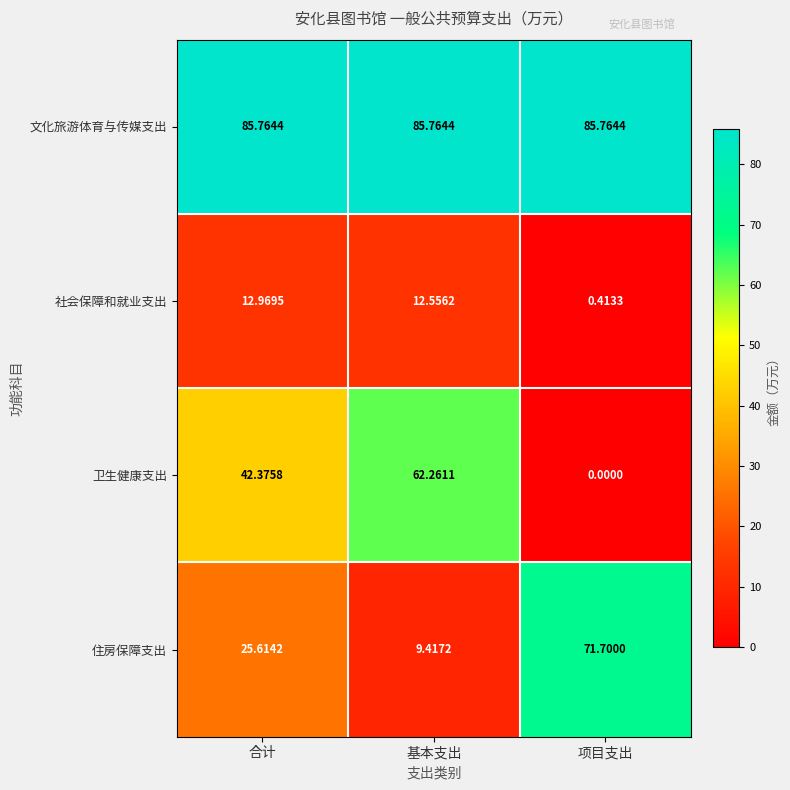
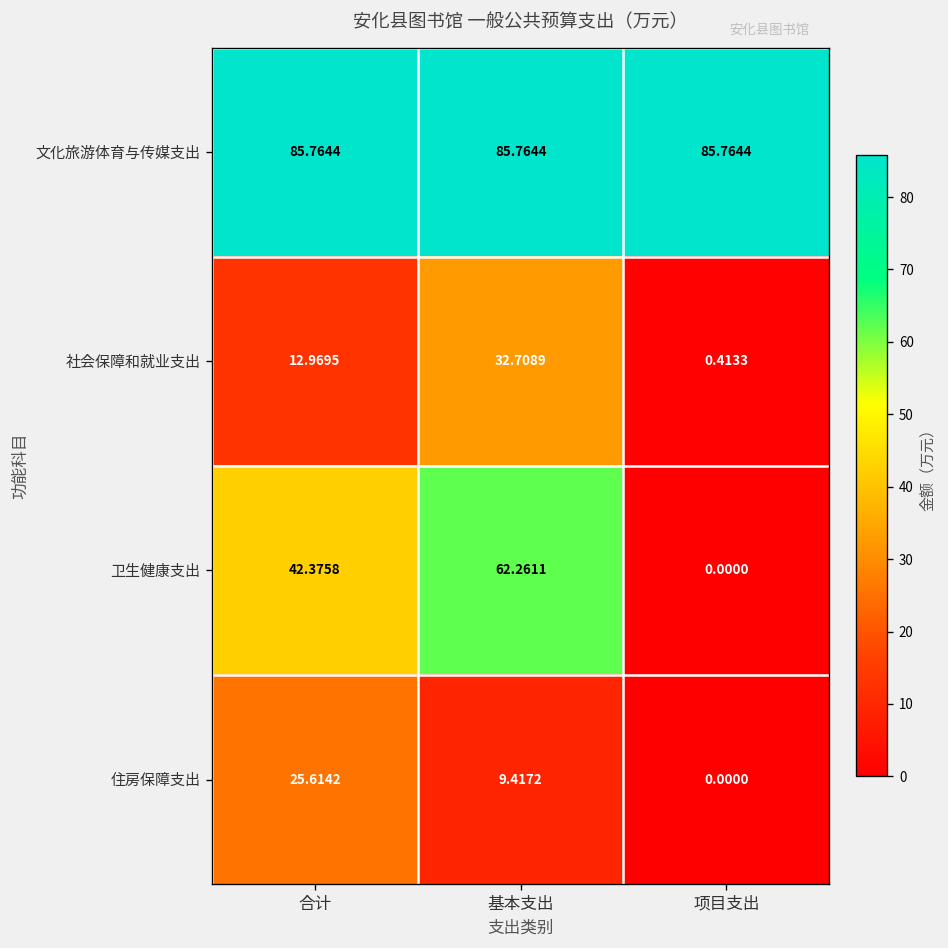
社会保障和就业支出, 基本支出: 12.5562 -> 32.7089
住房保障支出, 项目支出: 71.7000 -> 0.0000
